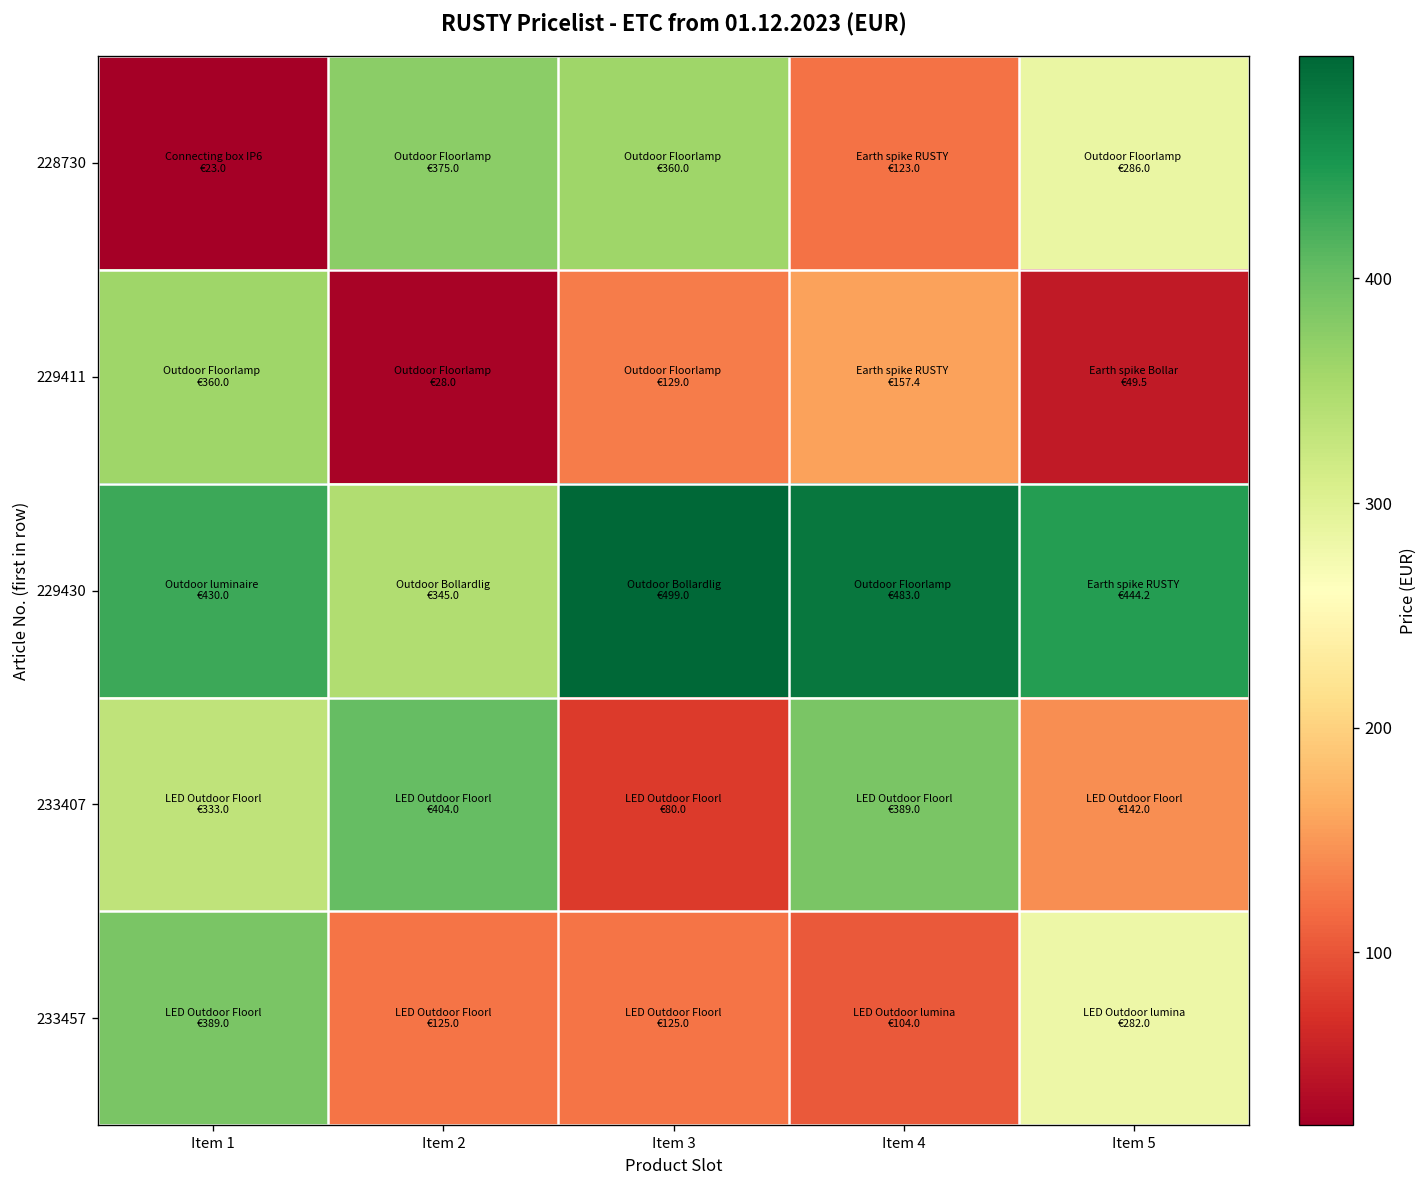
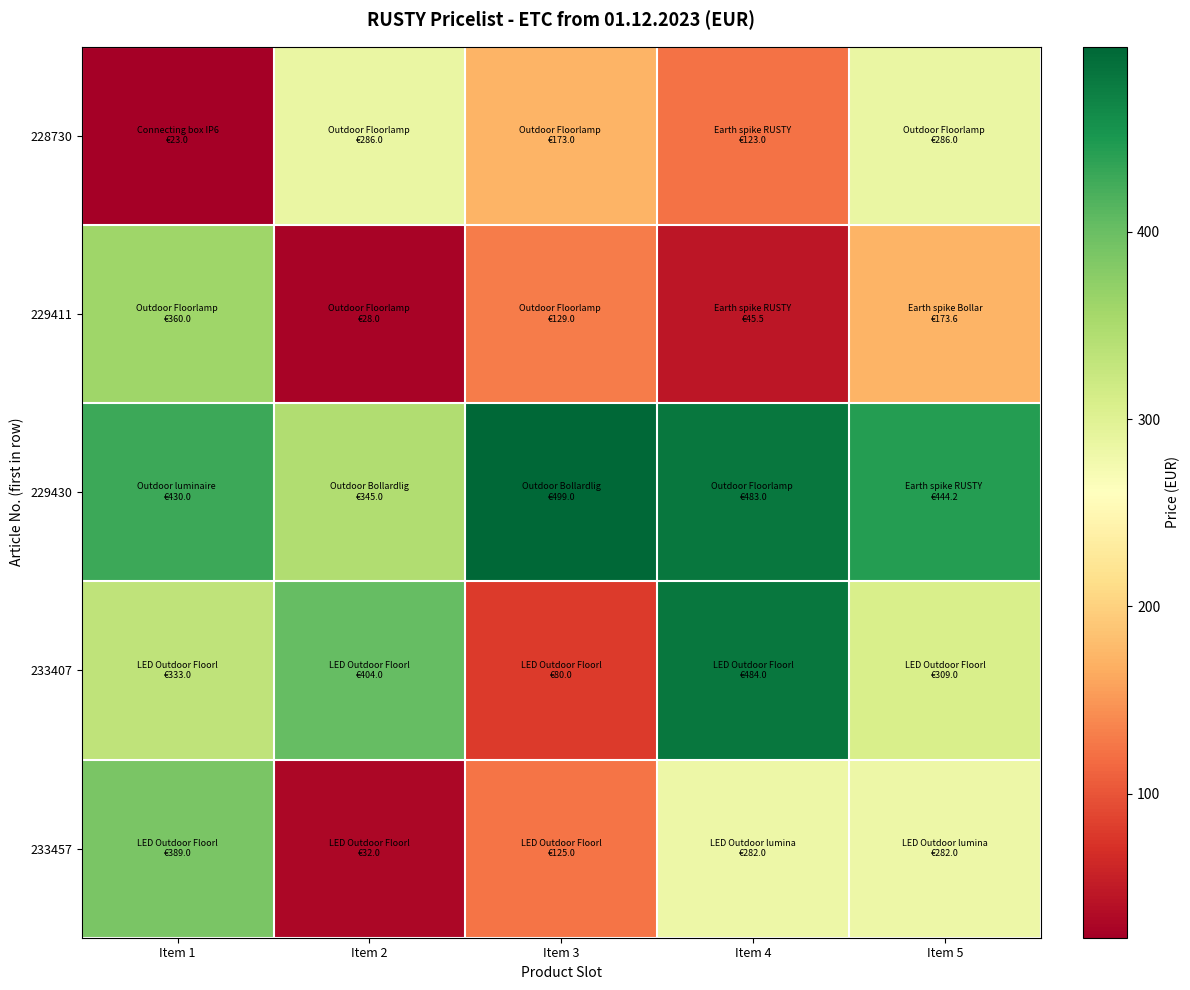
228730, Item 2: €375.0 -> €286.0
228730, Item 3: €360.0 -> €173.0
229411, Item 4: €157.4 -> €45.5
229411, Item 5: €49.5 -> €173.6
233407, Item 4: €389.0 -> €484.0
233407, Item 5: €142.0 -> €309.0
233457, Item 2: €125.0 -> €32.0
233457, Item 4: €104.0 -> €282.0
